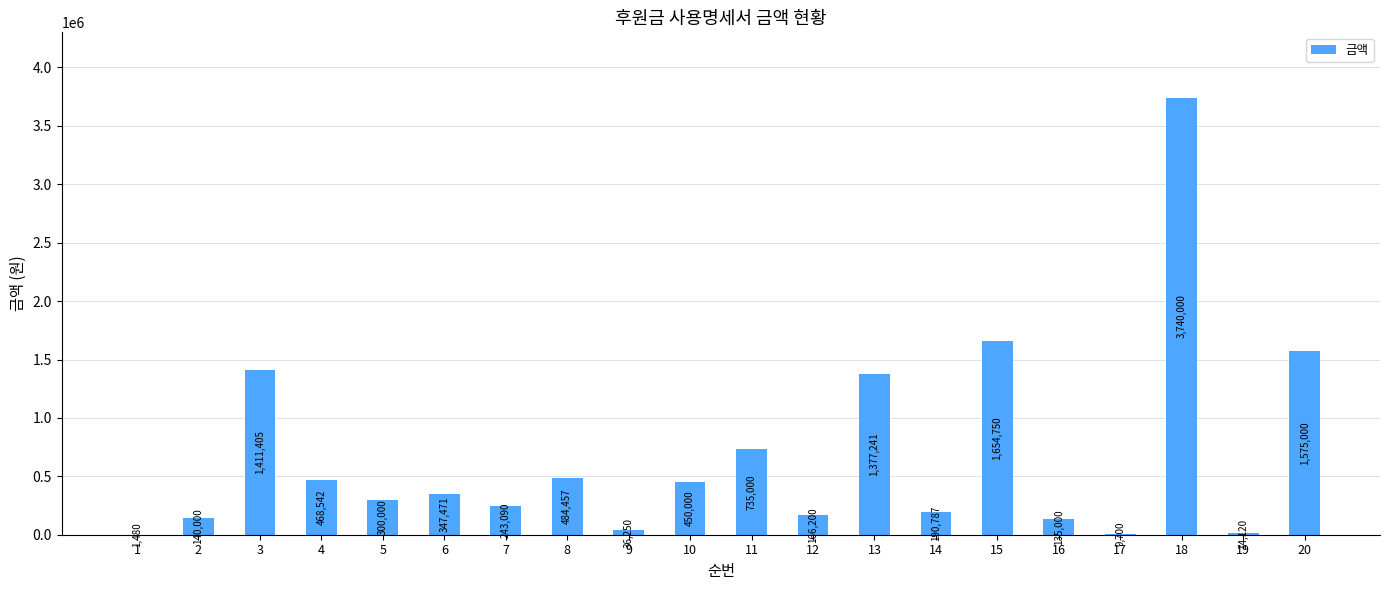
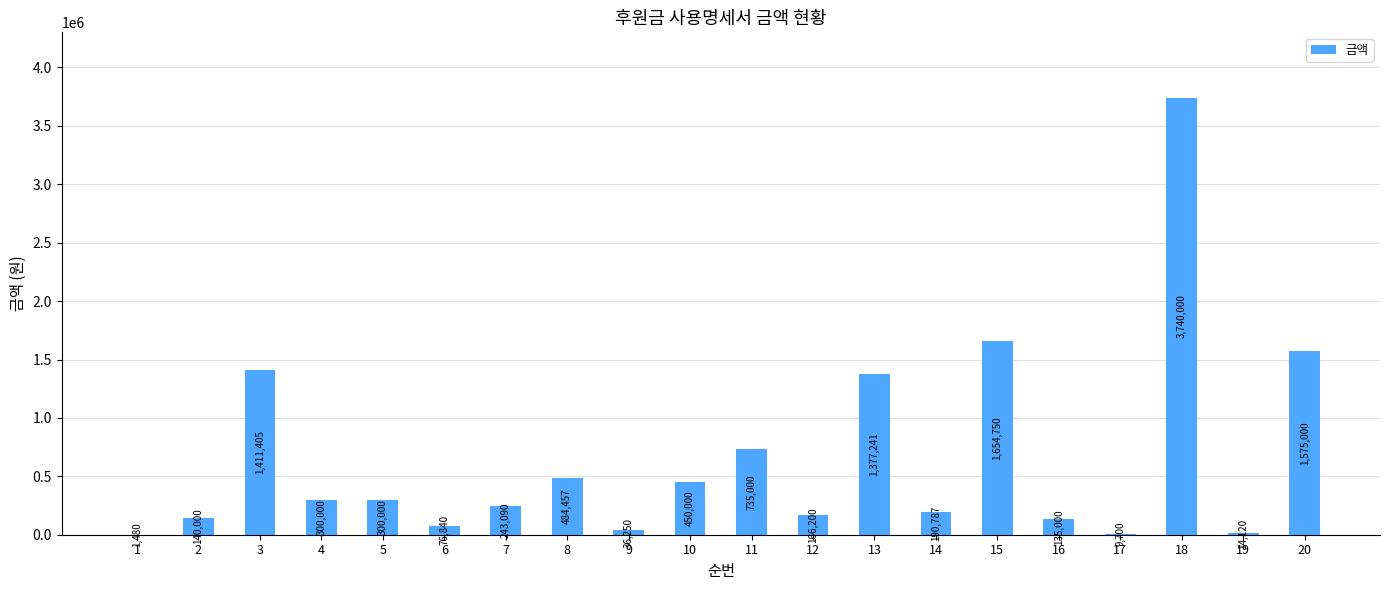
4: 468,542 -> 300,000
6: 347,471 -> 76,840
